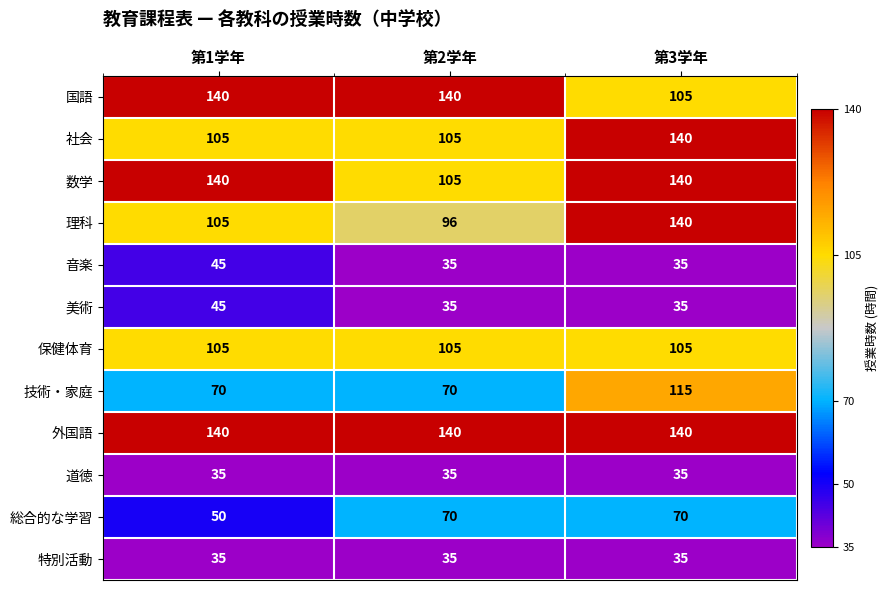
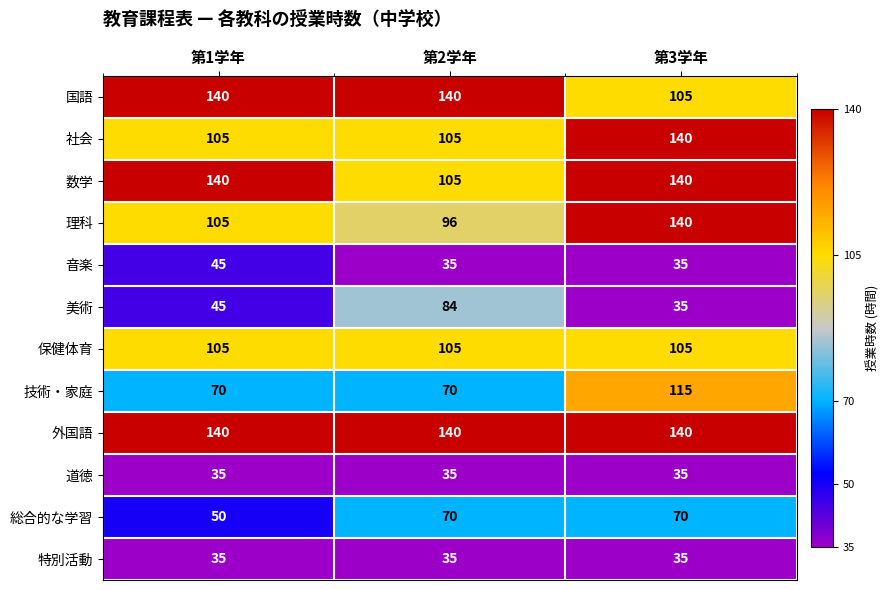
美術, 第2学年: 35 -> 84
